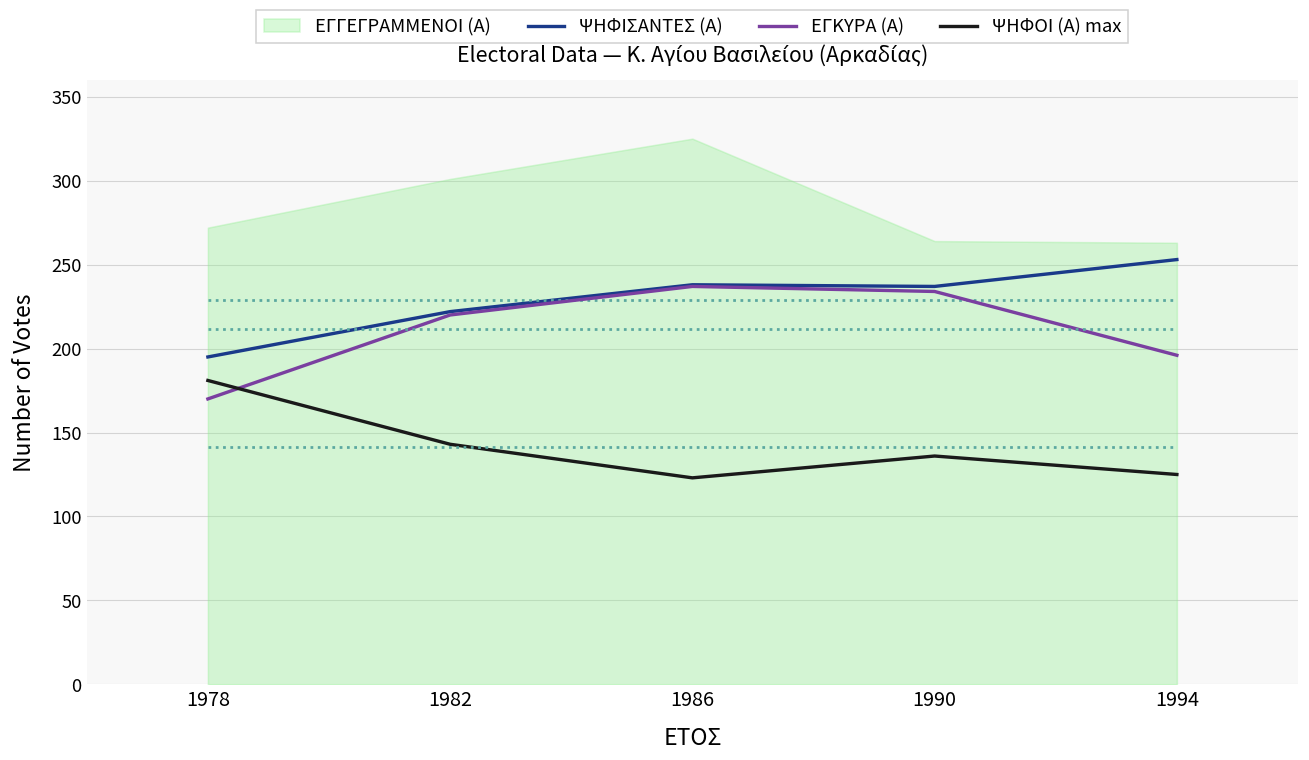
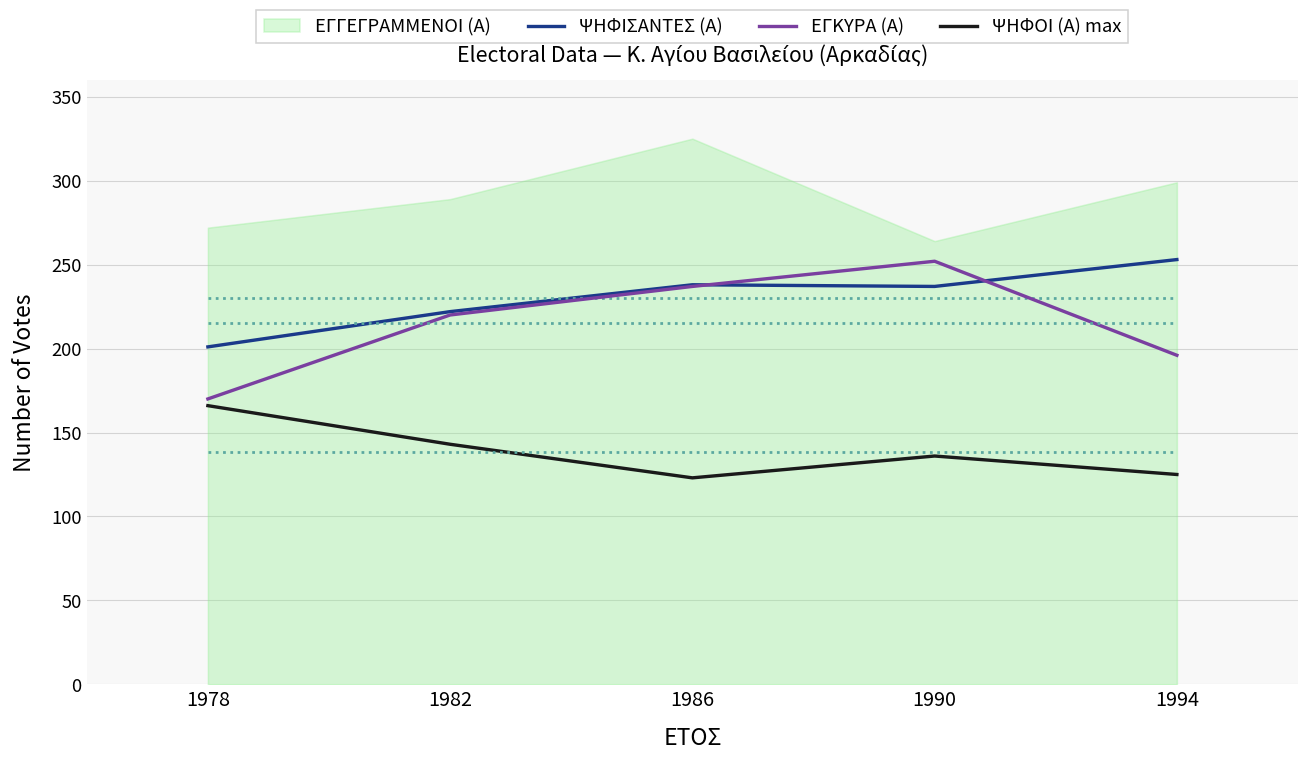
ΨΗΦΙΣΑΝΤΕΣ (Α), 1978: 195 -> 201
ΨΗΦΟΙ (Α) max, 1978: 181 -> 166
ΕΓΓΕΓΡΑΜΜΕΝΟΙ (Α), 1982: 301 -> 289
ΕΓΚΥΡΑ (Α), 1990: 234 -> 252
ΕΓΓΕΓΡΑΜΜΕΝΟΙ (Α), 1994: 263 -> 299
